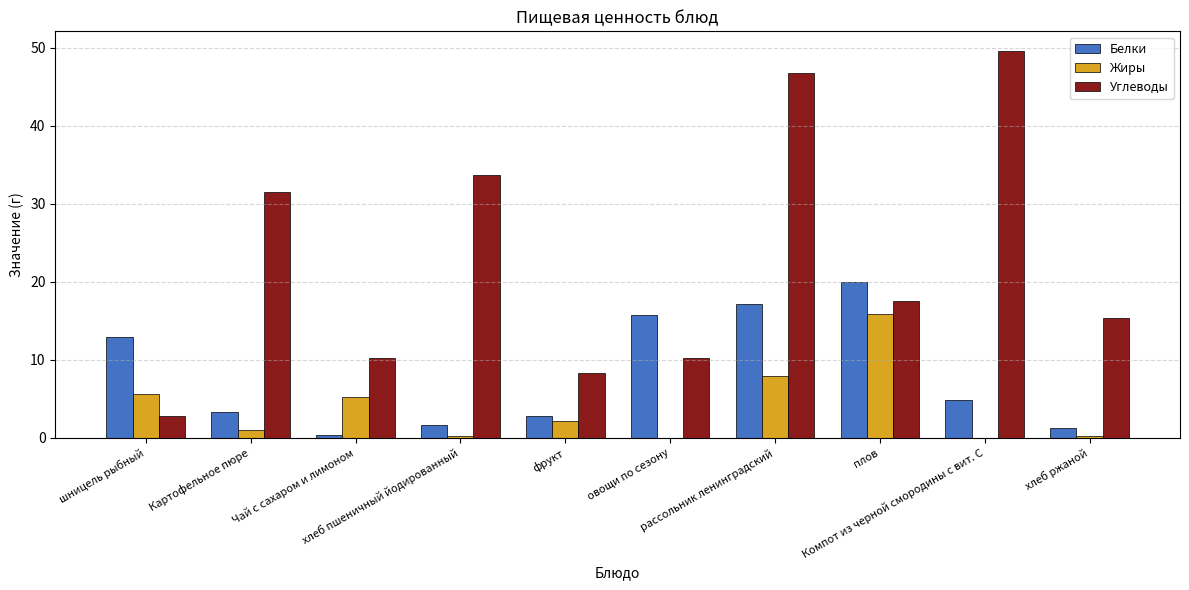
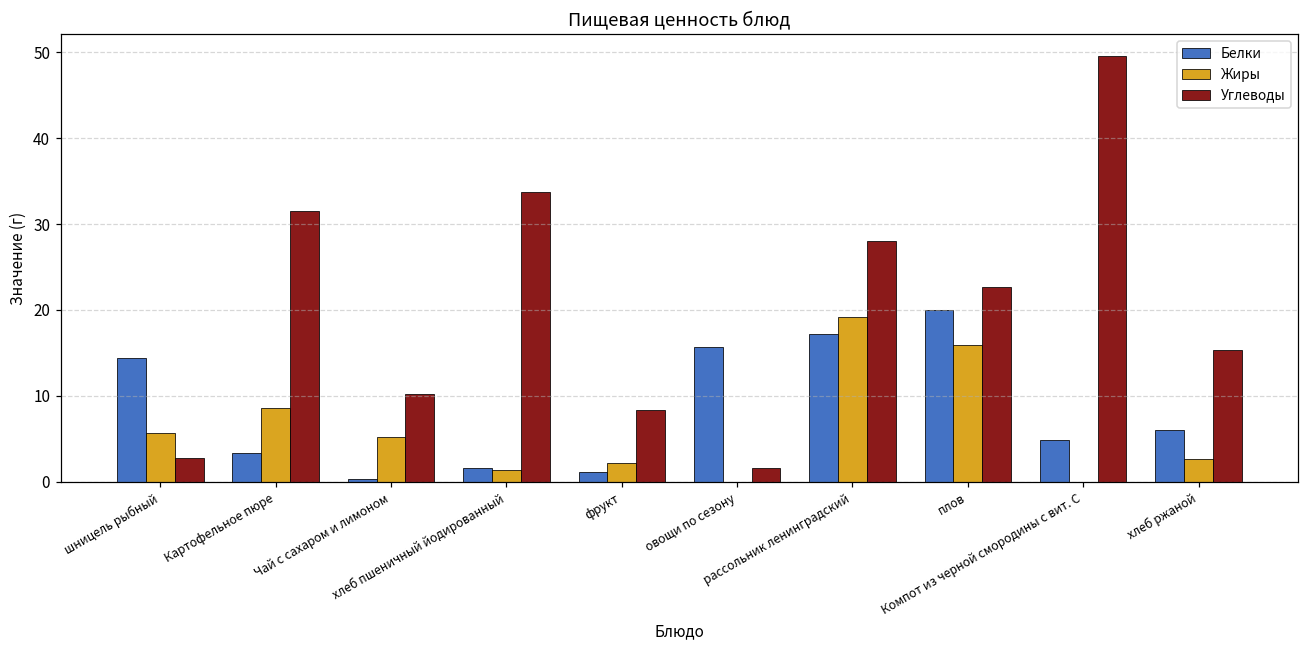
Белки, шницель рыбный: 13 -> 14
Жиры, Картофельное пюре: 1 -> 9
Жиры, хлеб пшеничный йодированный: 0 -> 1
Белки, фрукт: 3 -> 1
Углеводы, овощи по сезону: 10 -> 2
Жиры, рассольник ленинградский: 8 -> 19
Углеводы, рассольник ленинградский: 47 -> 28
Углеводы, плов: 18 -> 23
Белки, хлеб ржаной: 1 -> 6
Жиры, хлеб ржаной: 0 -> 3
